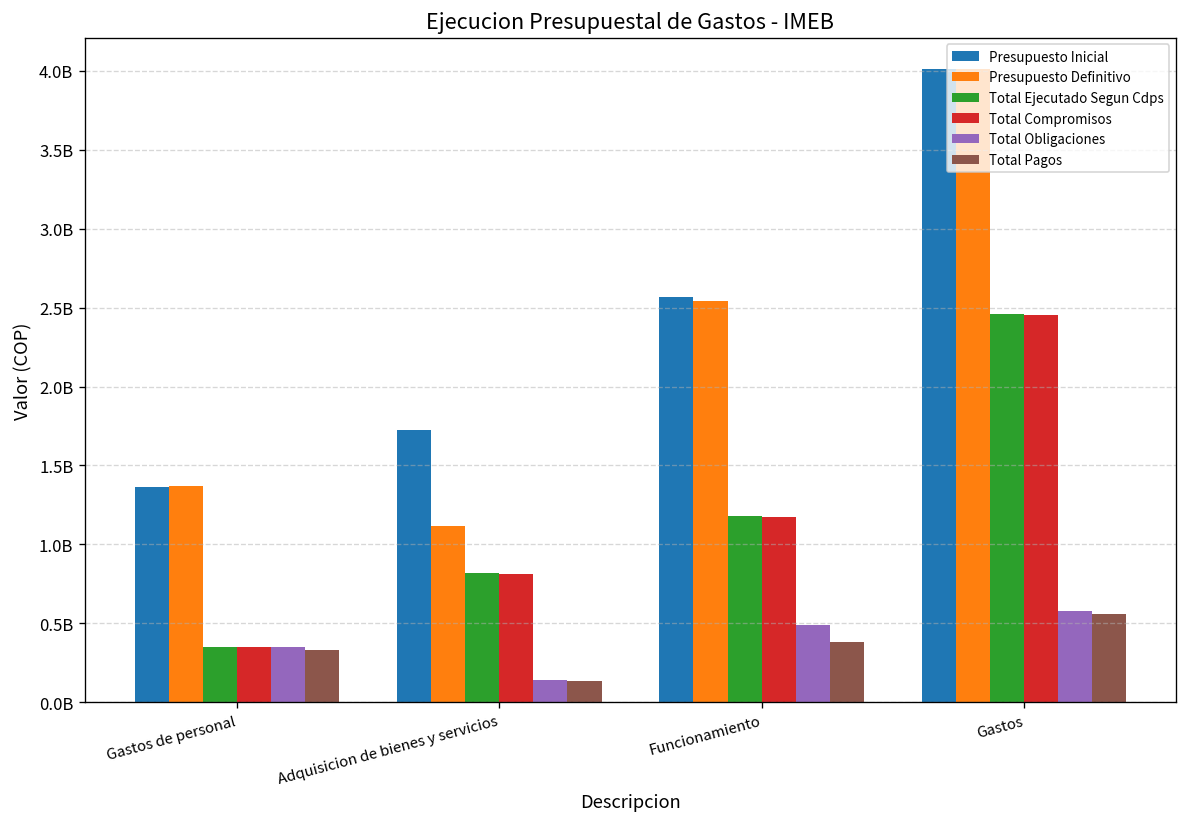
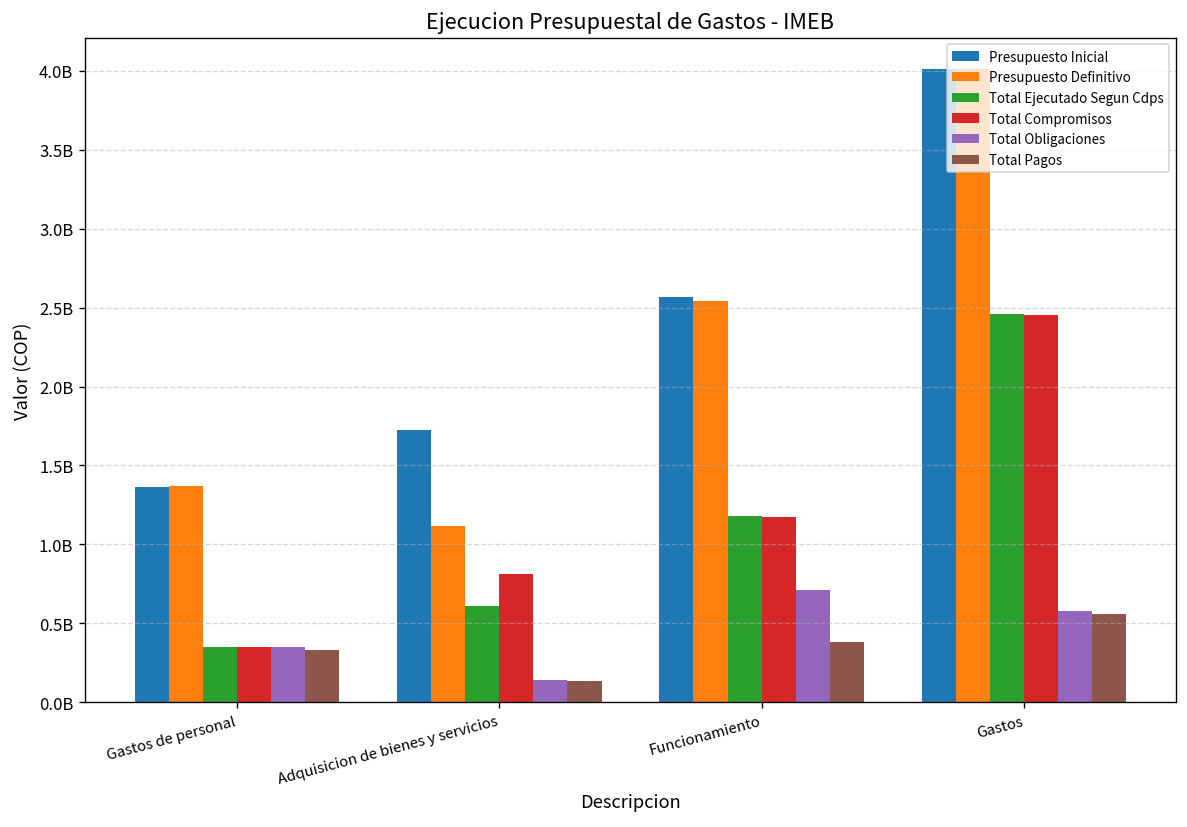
Total Ejecutado Segun Cdps, Adquisicion de bienes y servicios: 820000000 -> 610000000
Total Obligaciones, Funcionamiento: 490000000 -> 710000000
